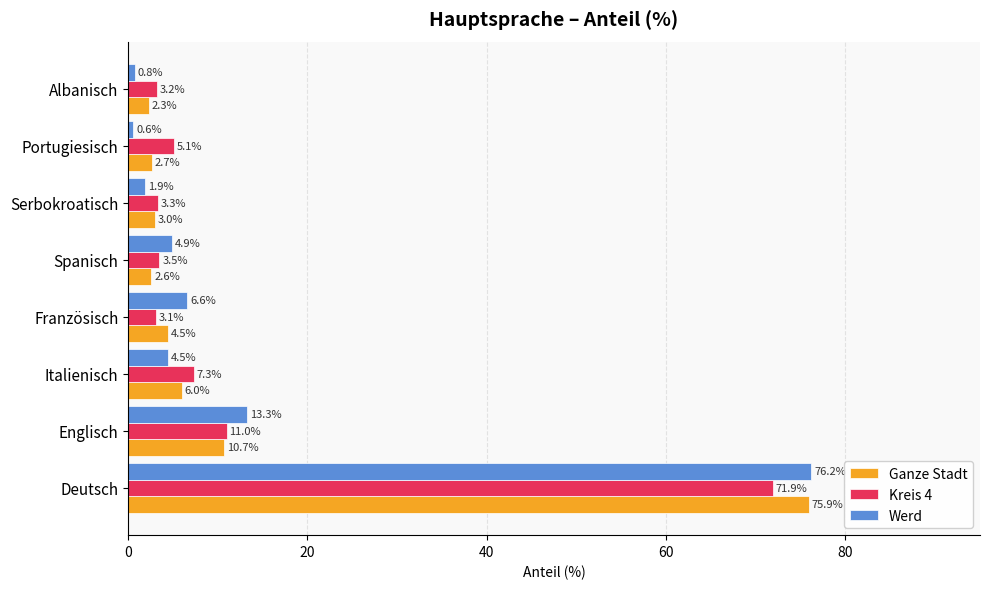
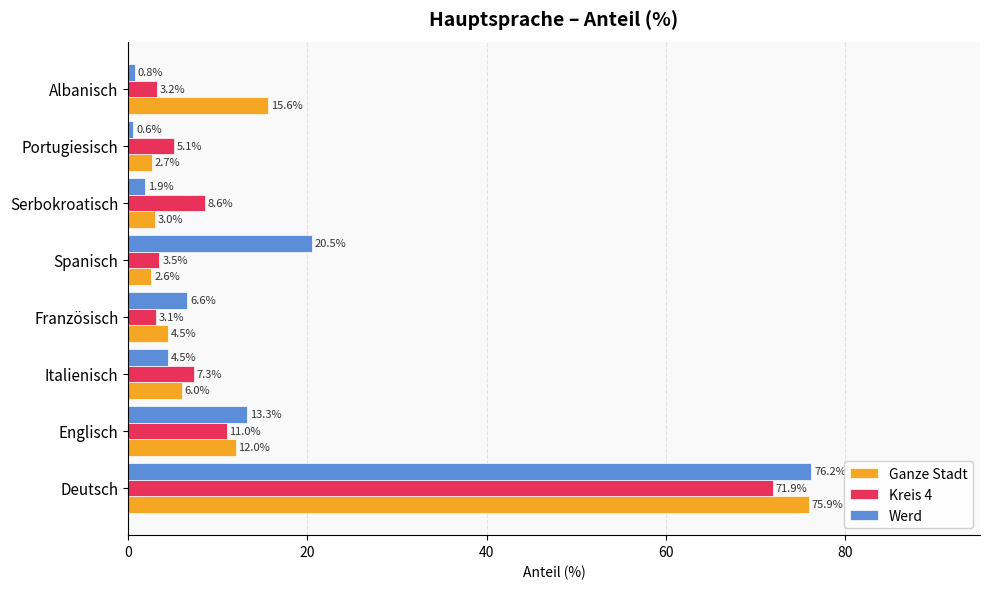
Ganze Stadt, Albanisch: 2.3% -> 15.6%
Kreis 4, Serbokroatisch: 3.3% -> 8.6%
Werd, Spanisch: 4.9% -> 20.5%
Ganze Stadt, Englisch: 10.7% -> 12.0%
